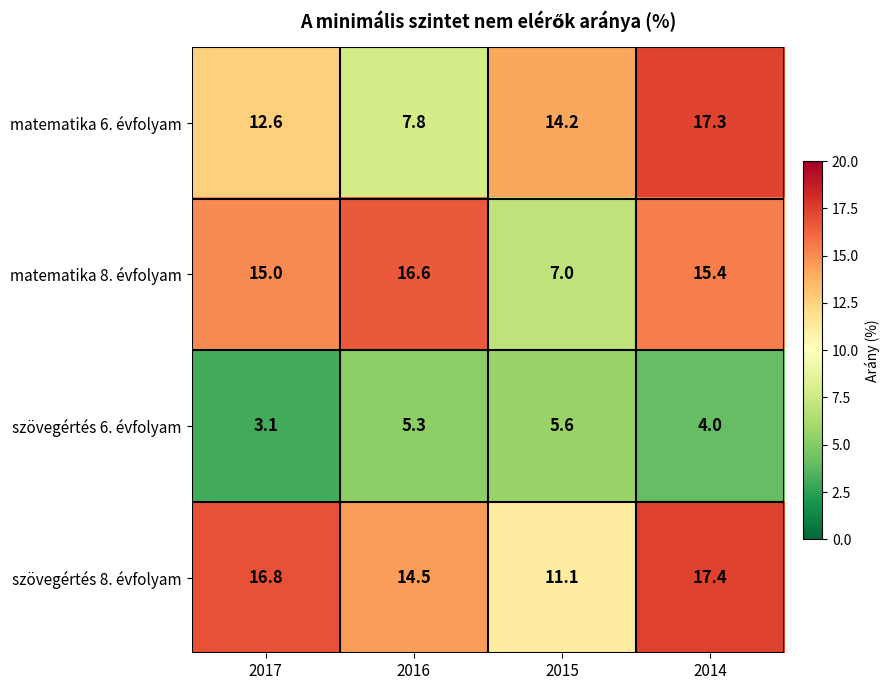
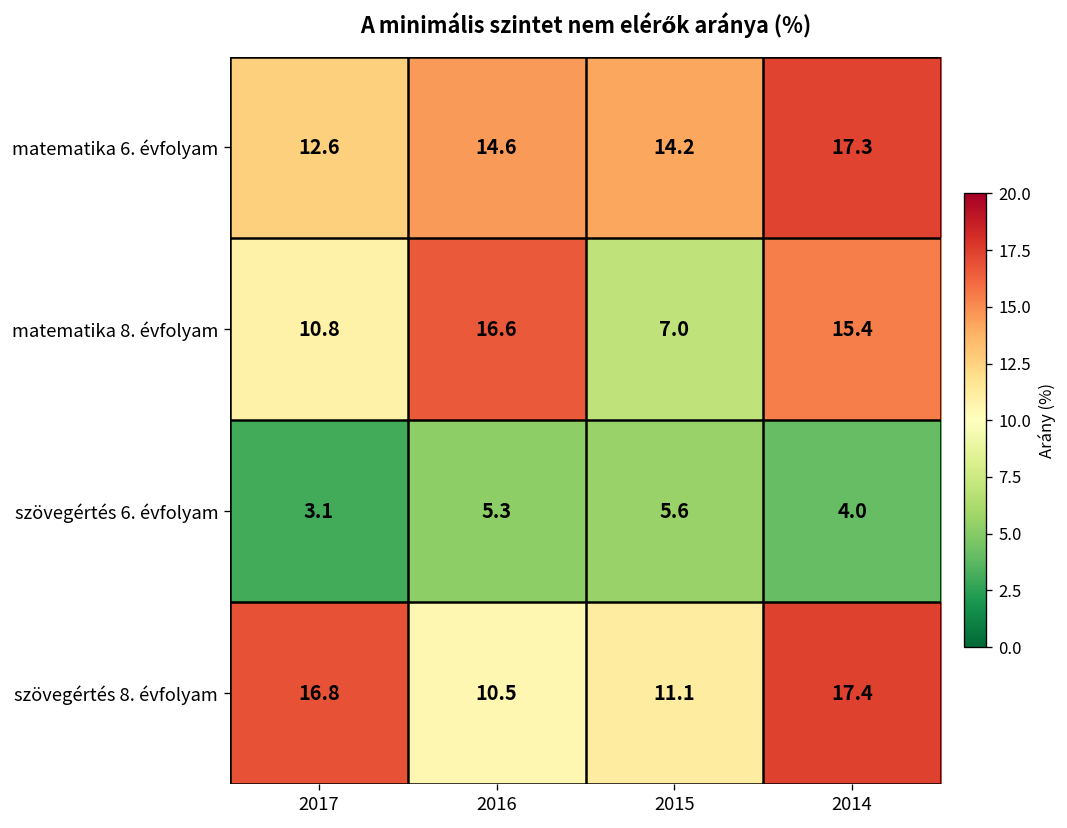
matematika 6. évfolyam, 2016: 7.8 -> 14.6
matematika 8. évfolyam, 2017: 15.0 -> 10.8
szövegértés 8. évfolyam, 2016: 14.5 -> 10.5
